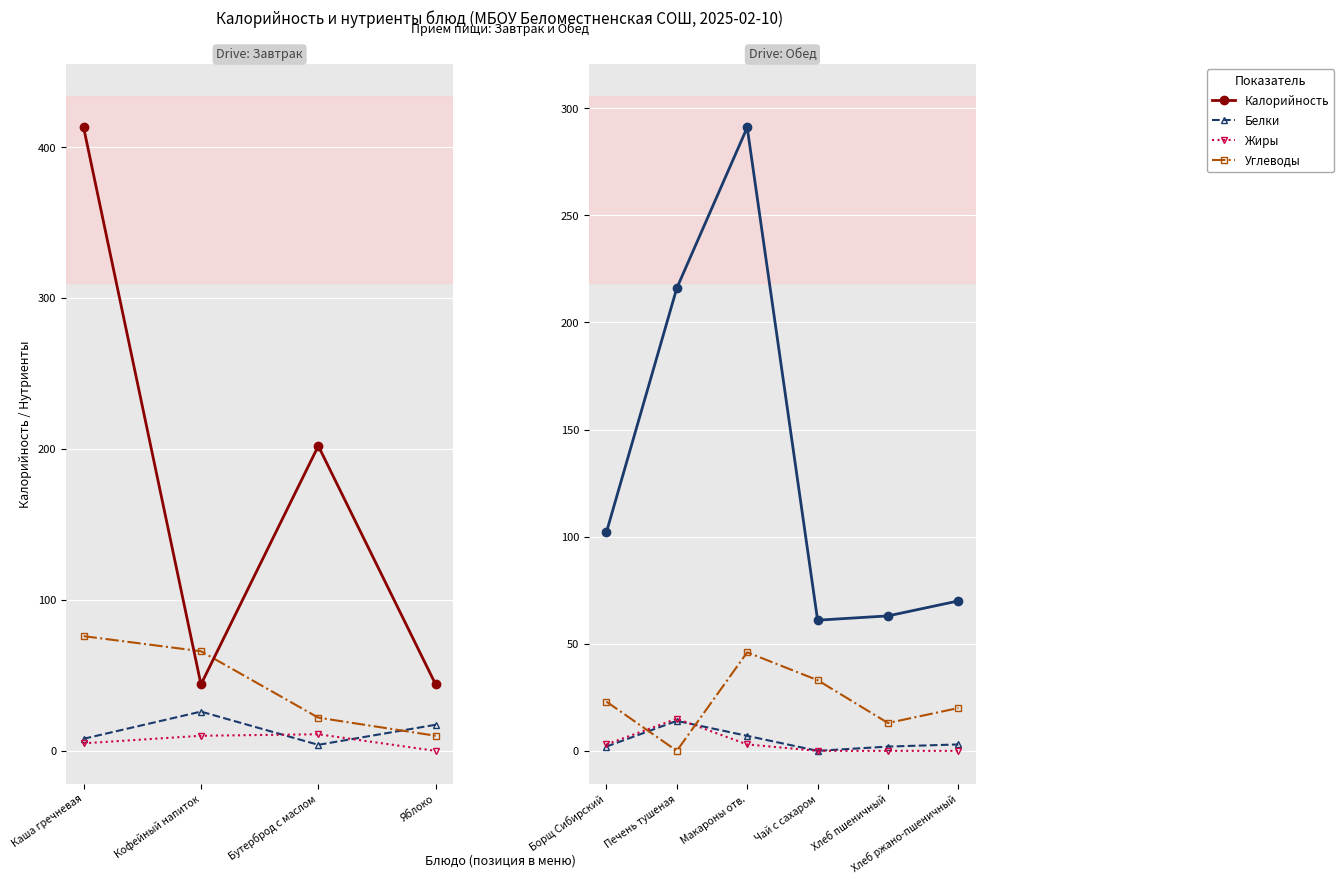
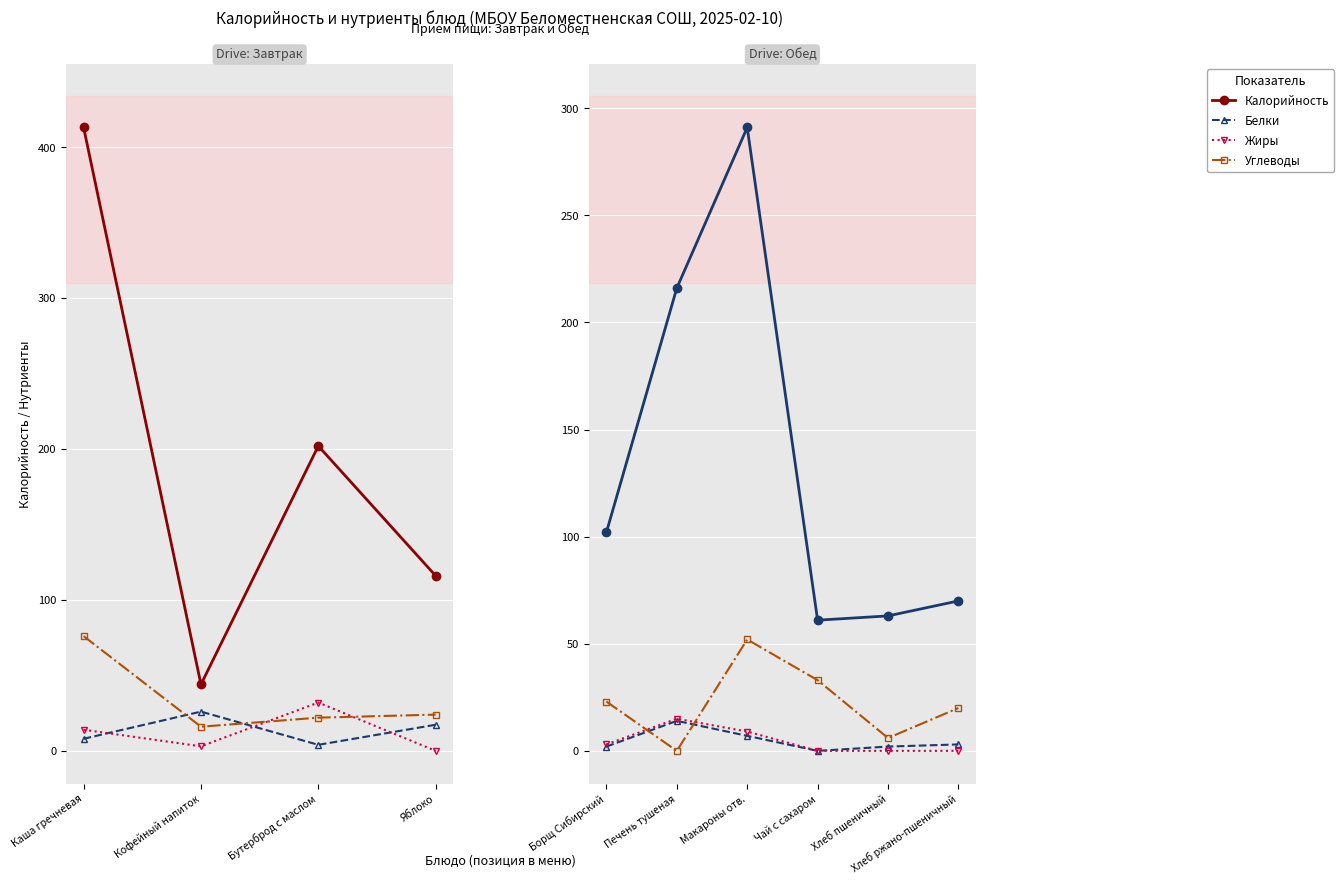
Drive: Завтрак, Жиры, Каша гречневая: 5 -> 14
Drive: Завтрак, Жиры, Кофейный напиток: 10 -> 3
Drive: Завтрак, Углеводы, Кофейный напиток: 66 -> 16
Drive: Завтрак, Жиры, Бутерброд с маслом: 11 -> 32
Drive: Завтрак, Калорийность, Яблоко: 44 -> 116
Drive: Завтрак, Углеводы, Яблоко: 10 -> 24
Drive: Обед, Жиры, Макароны отв.: 3 -> 9
Drive: Обед, Углеводы, Макароны отв.: 46 -> 52
Drive: Обед, Углеводы, Хлеб пшеничный: 13 -> 6
